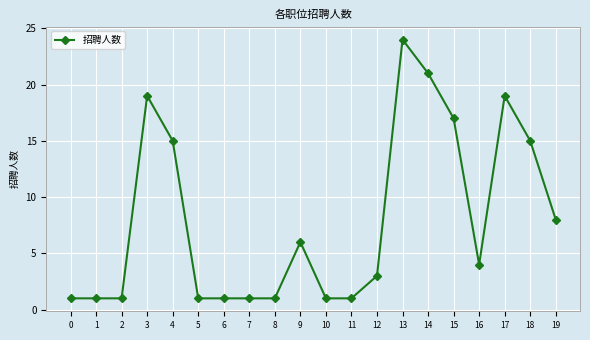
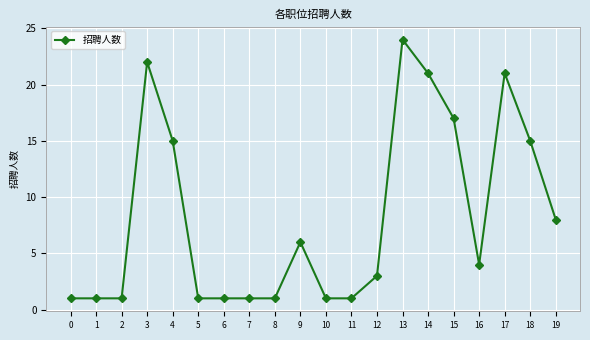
3: 19 -> 22
17: 19 -> 21
